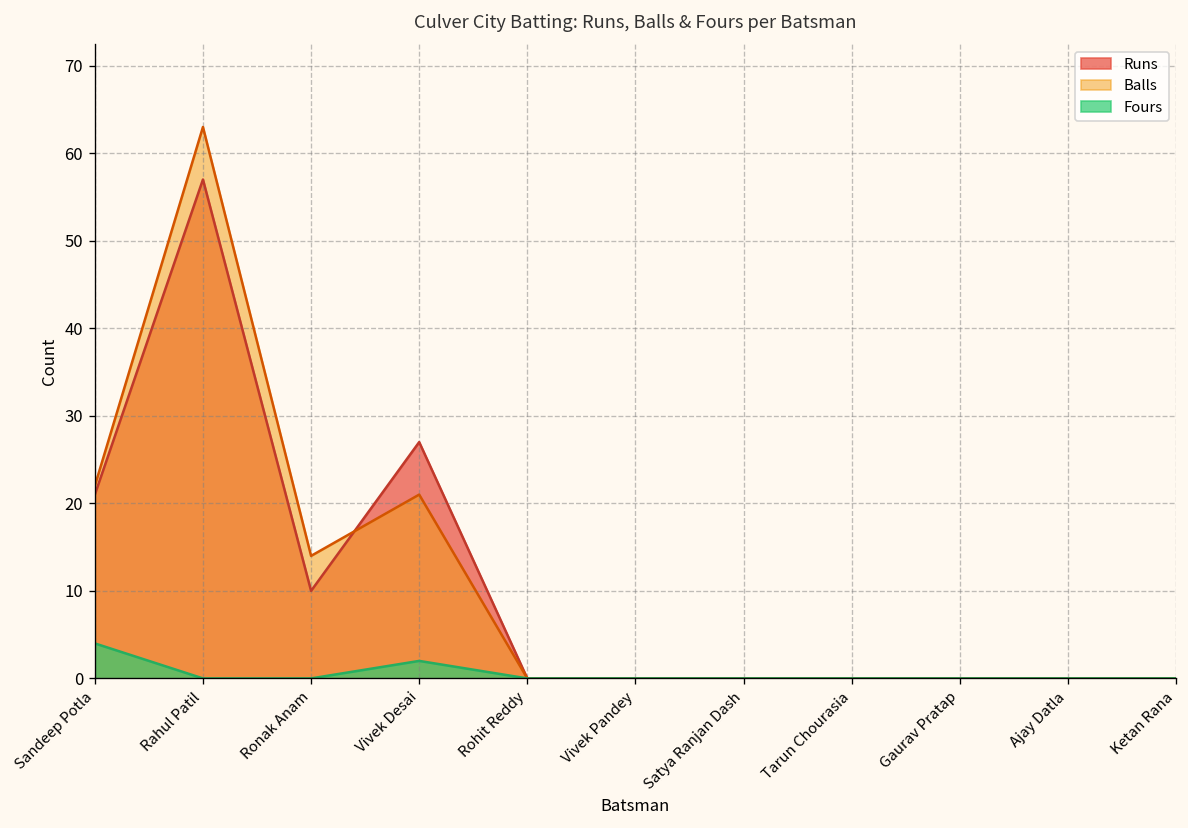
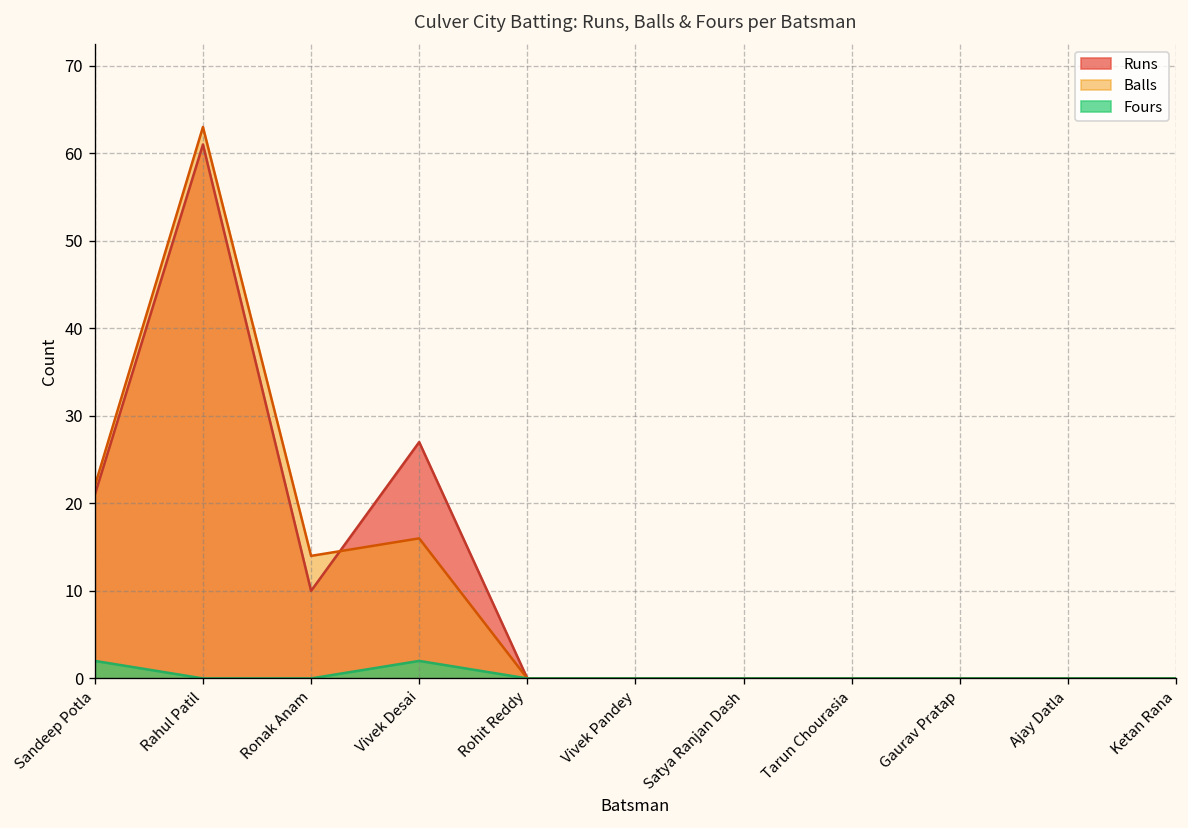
Fours, Sandeep Potla: 4 -> 2
Runs, Rahul Patil: 57 -> 61
Balls, Vivek Desai: 21 -> 16
